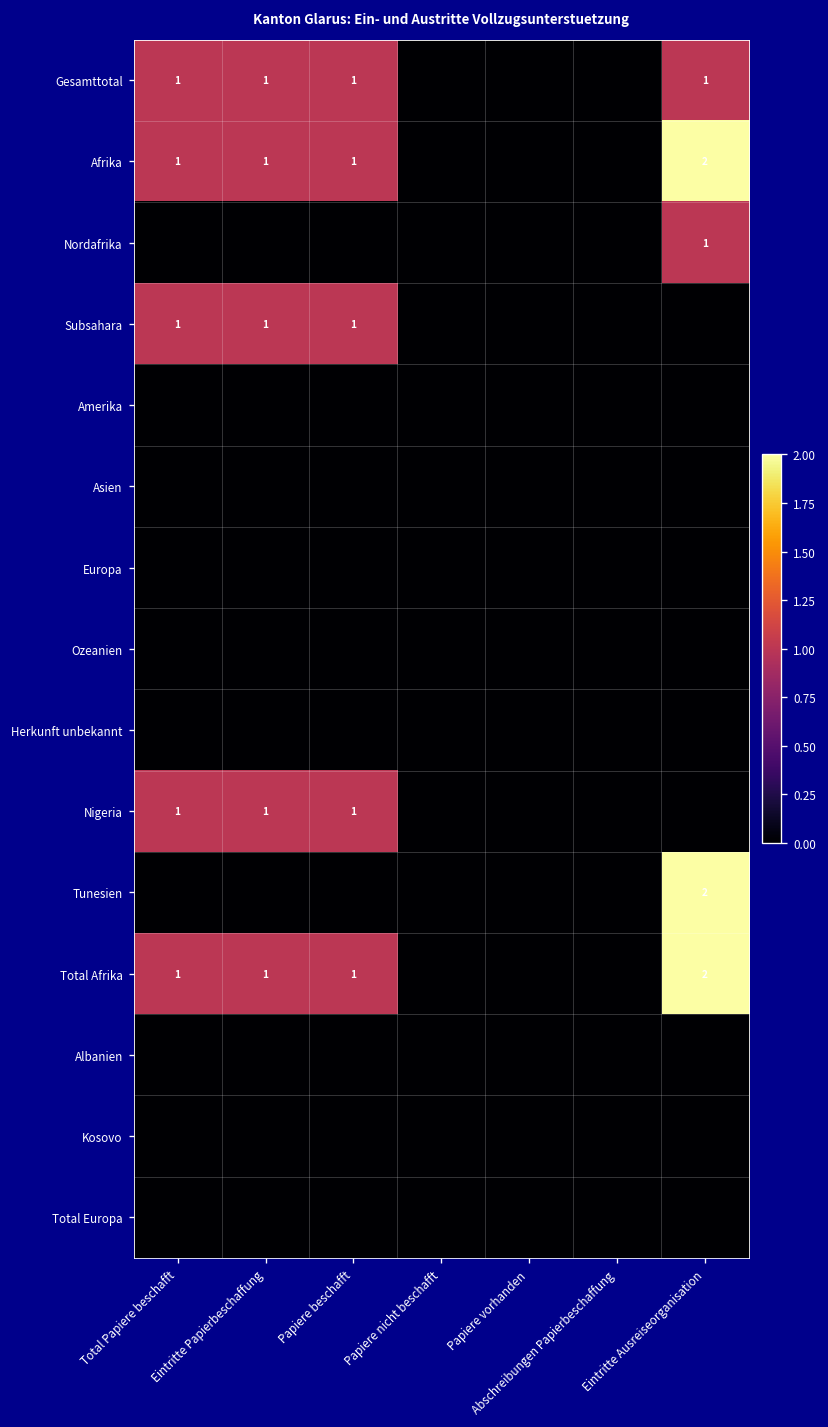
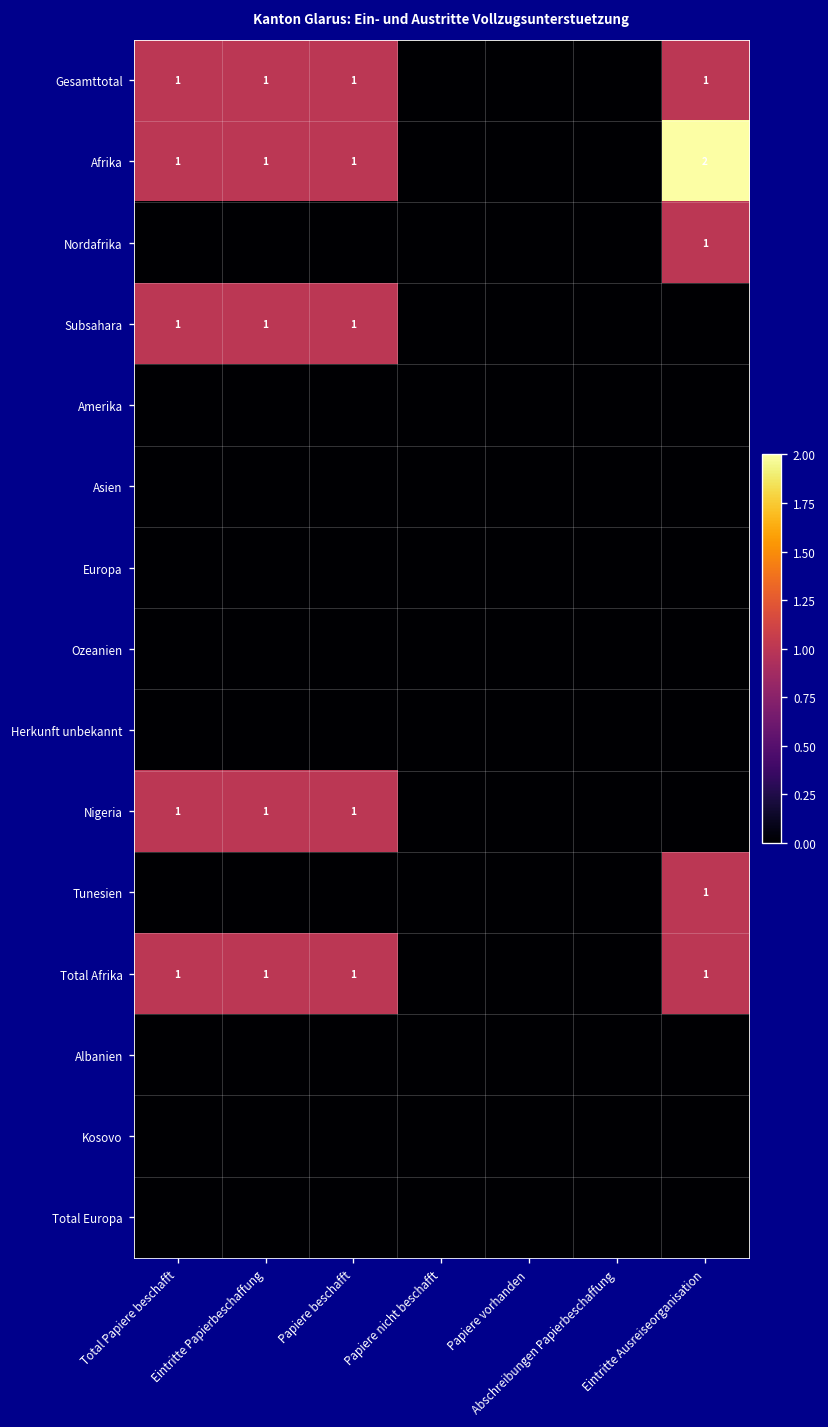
Tunesien, Eintritte Ausreiseorganisation: 2 -> 1
Total Afrika, Eintritte Ausreiseorganisation: 2 -> 1
